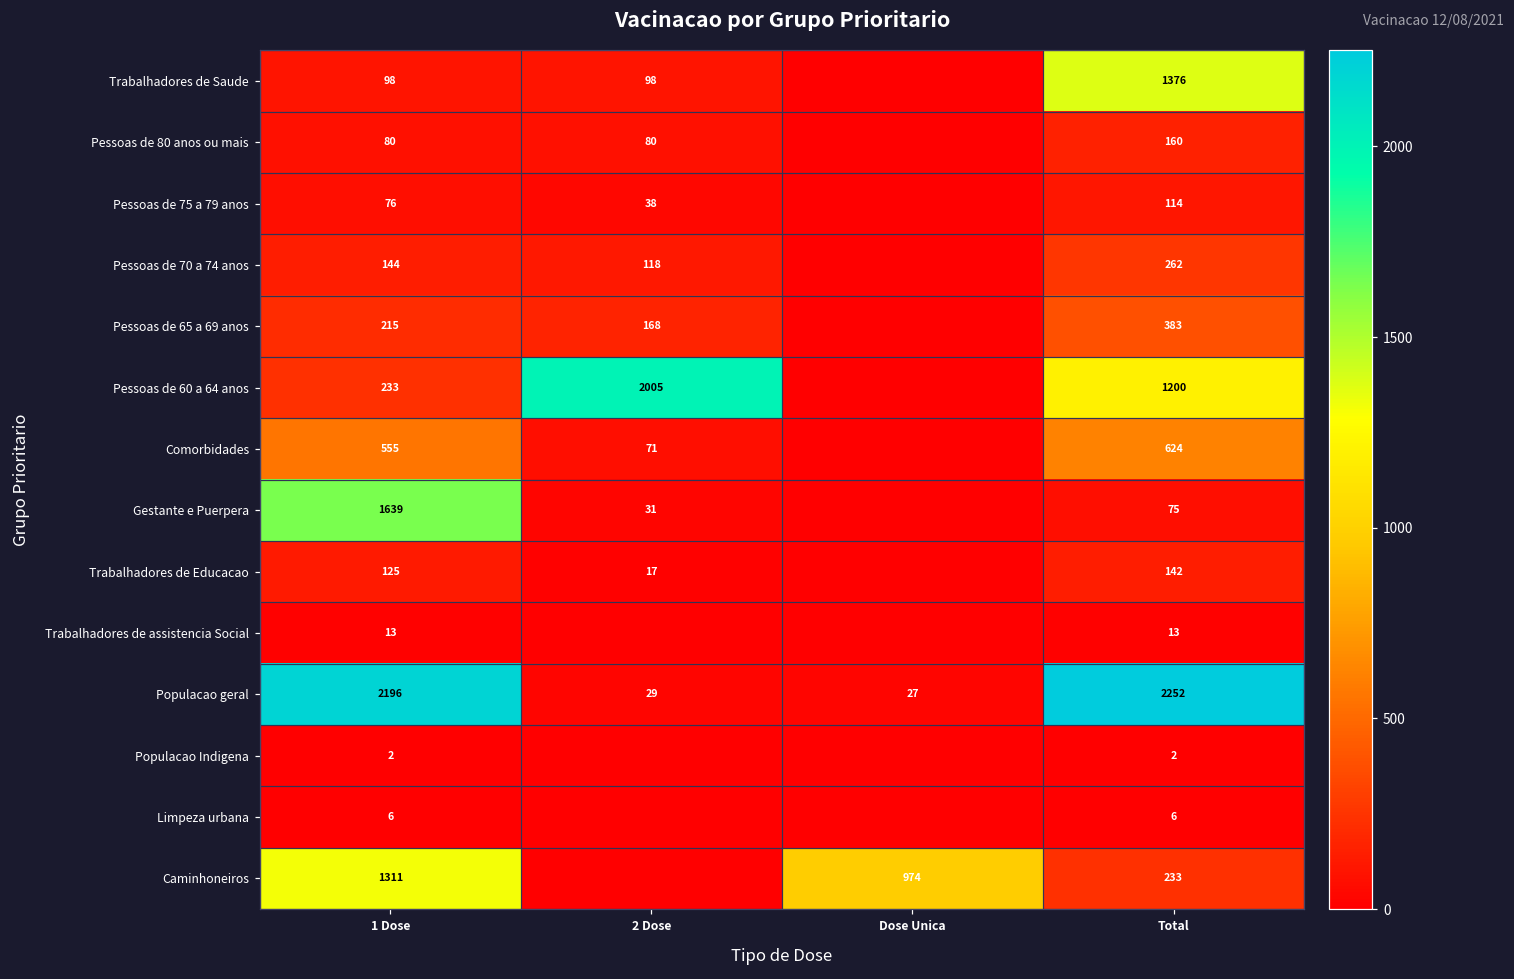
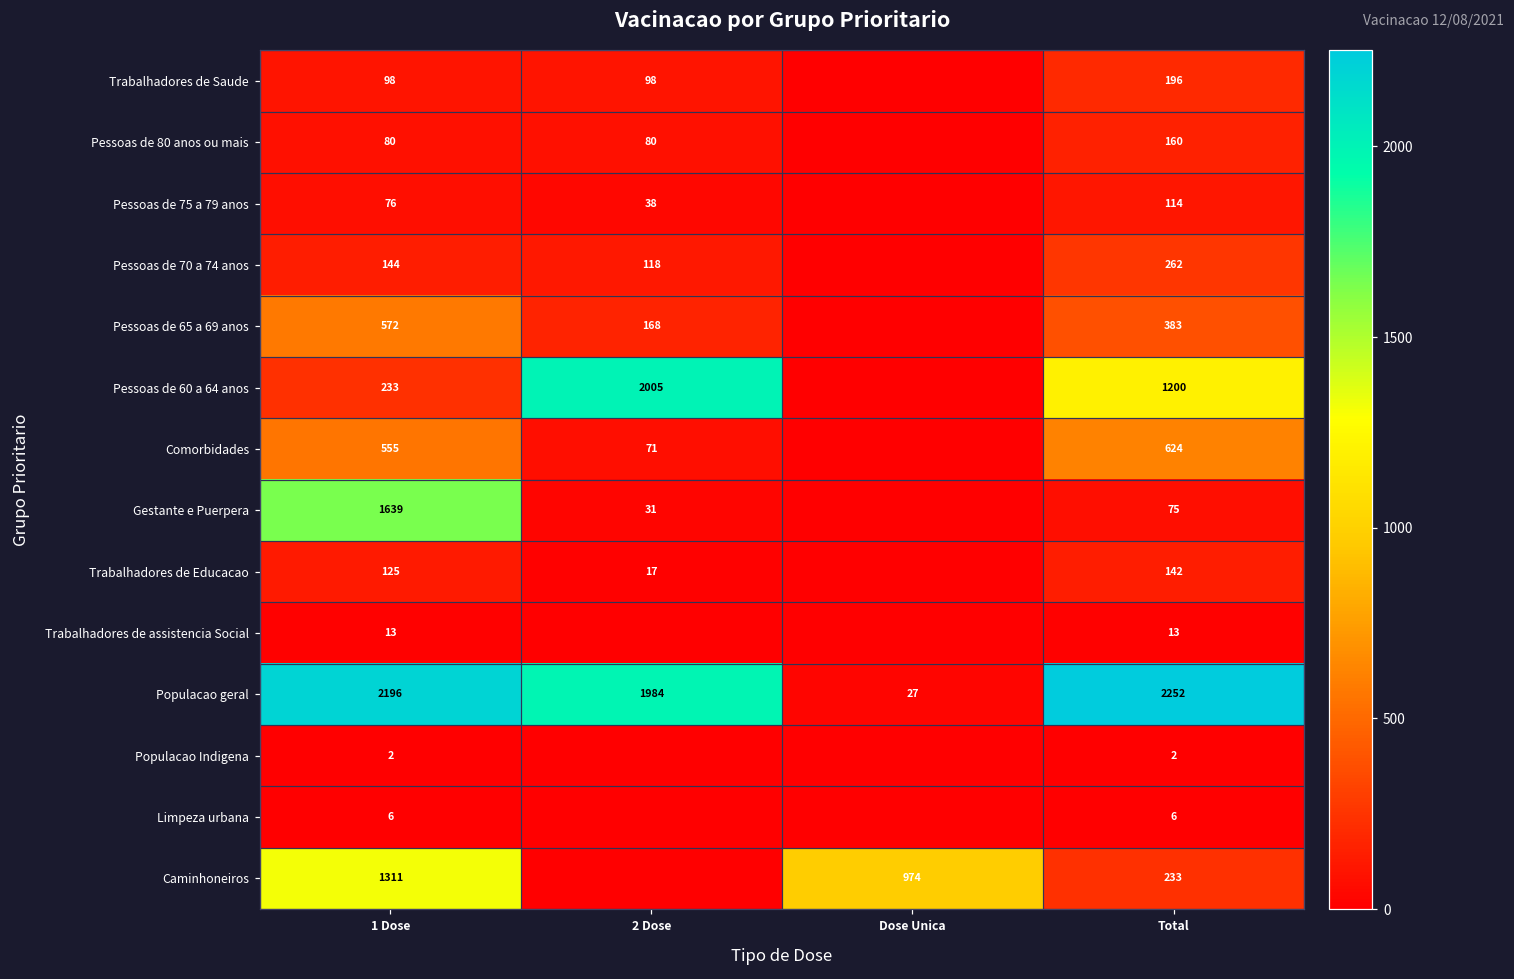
Trabalhadores de Saude, Total: 1376 -> 196
Pessoas de 65 a 69 anos, 1 Dose: 215 -> 572
Populacao geral, 2 Dose: 29 -> 1984
